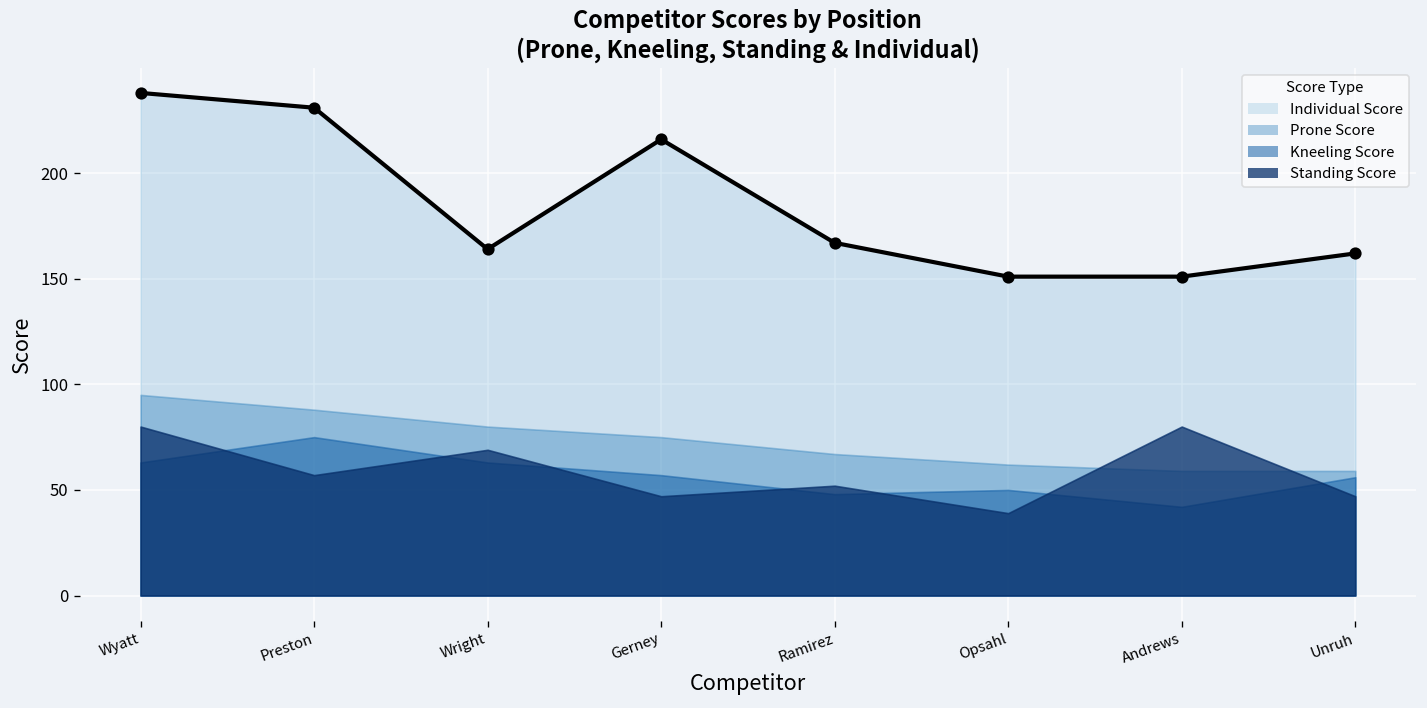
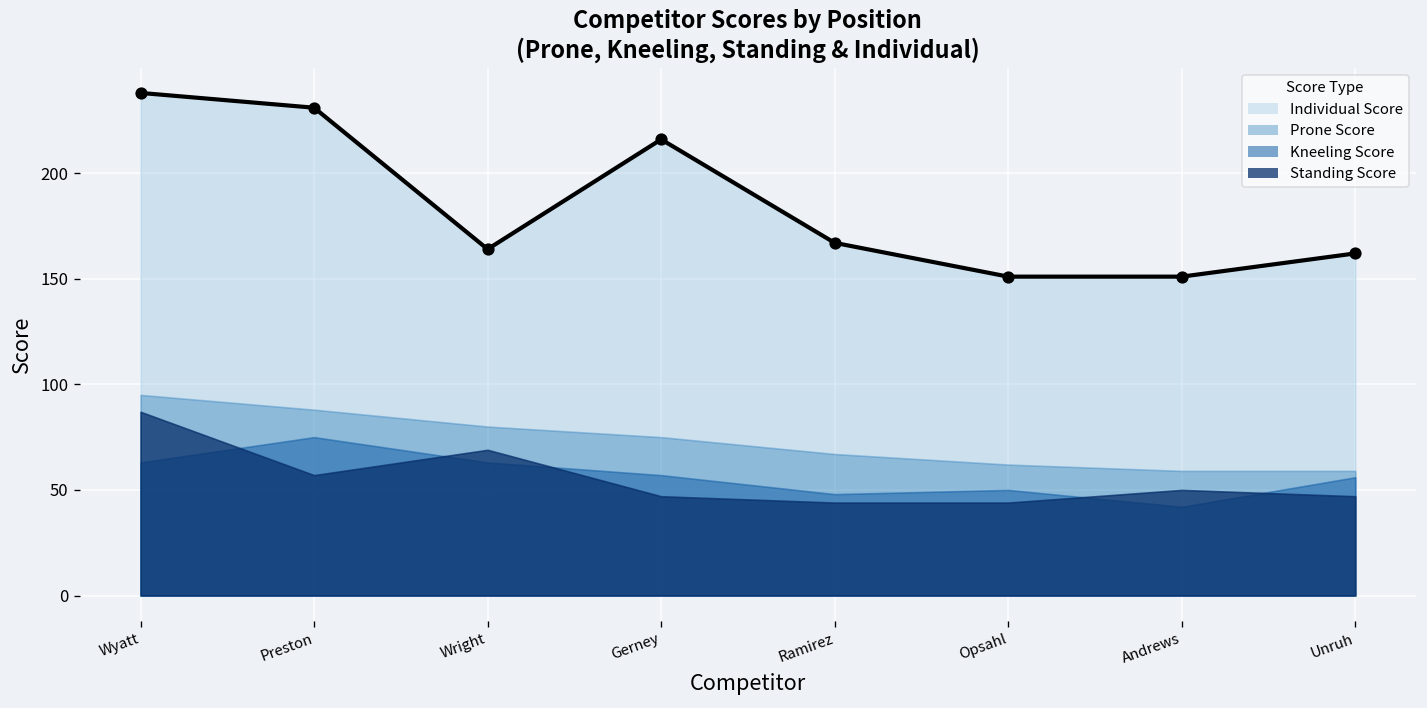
Standing Score, Wyatt: 80 -> 87
Standing Score, Ramirez: 52 -> 44
Standing Score, Opsahl: 39 -> 44
Standing Score, Andrews: 80 -> 50
